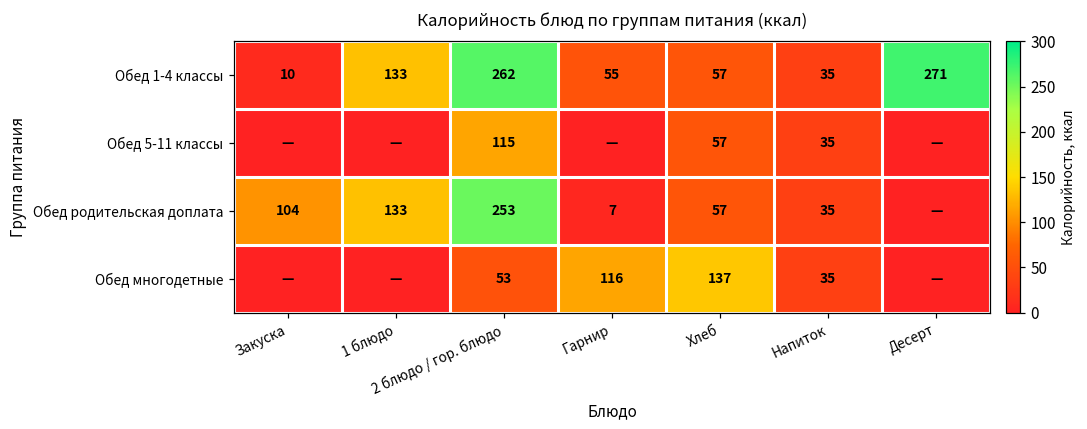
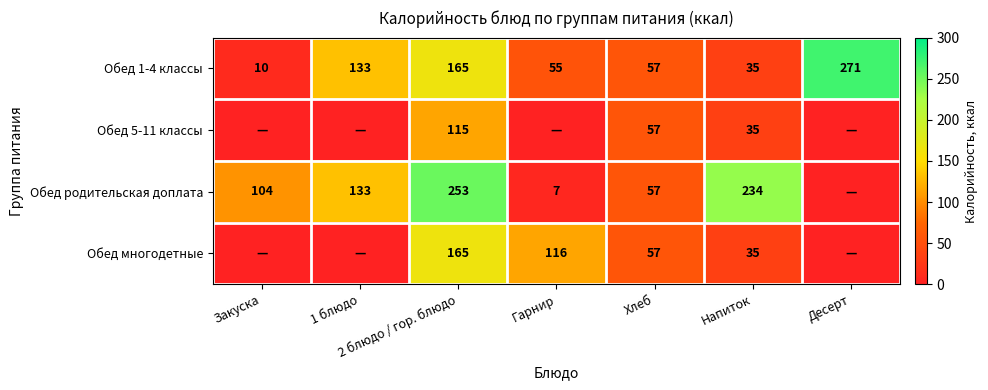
Обед 1-4 классы, 2 блюдо / гор. блюдо: 262 -> 165
Обед родительская доплата, Напиток: 35 -> 234
Обед многодетные, 2 блюдо / гор. блюдо: 53 -> 165
Обед многодетные, Хлеб: 137 -> 57
